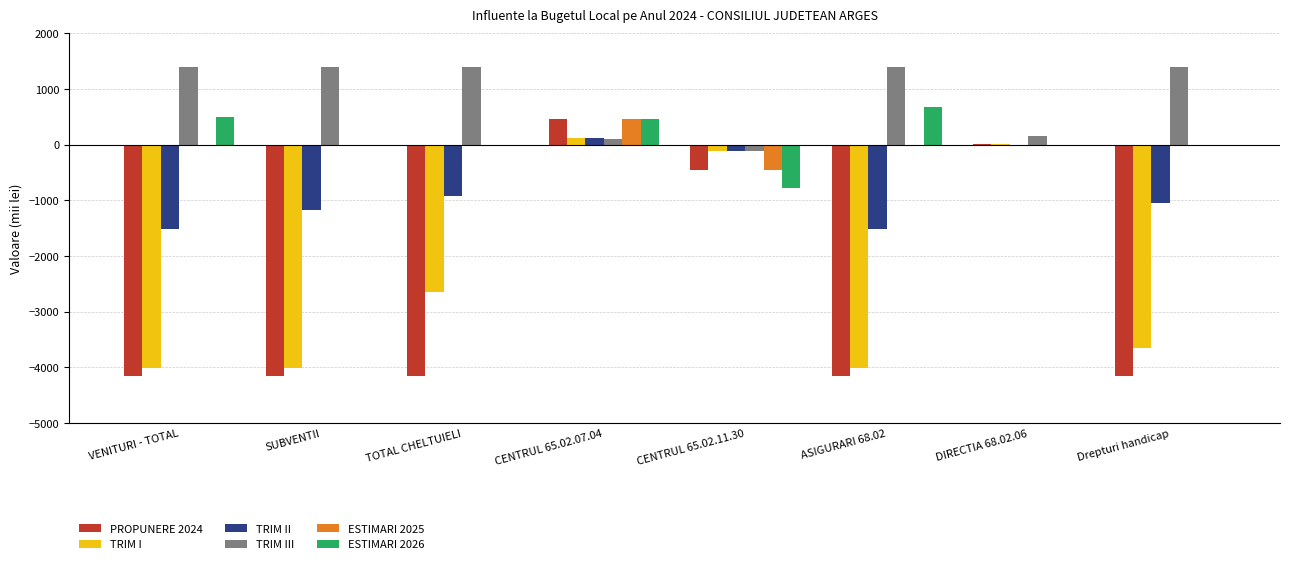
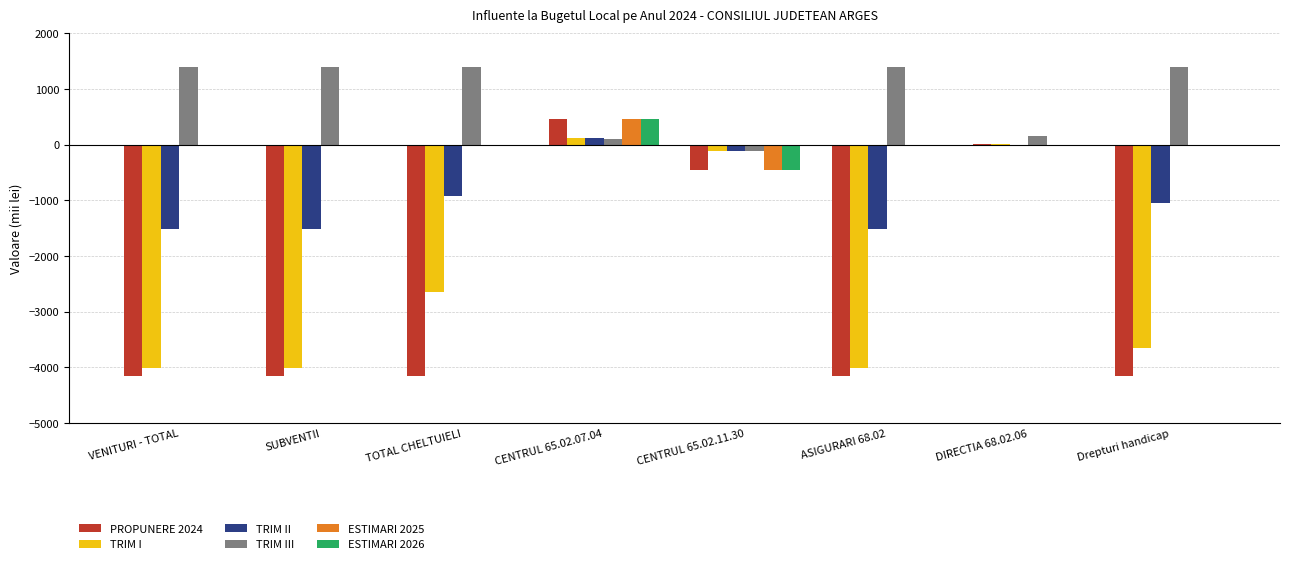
ESTIMARI 2026, VENITURI - TOTAL: 500 -> 0
TRIM II, SUBVENTII: -1200 -> -1500
ESTIMARI 2026, CENTRUL 65.02.11.30: -800 -> -500
ESTIMARI 2026, ASIGURARI 68.02: 700 -> 0
